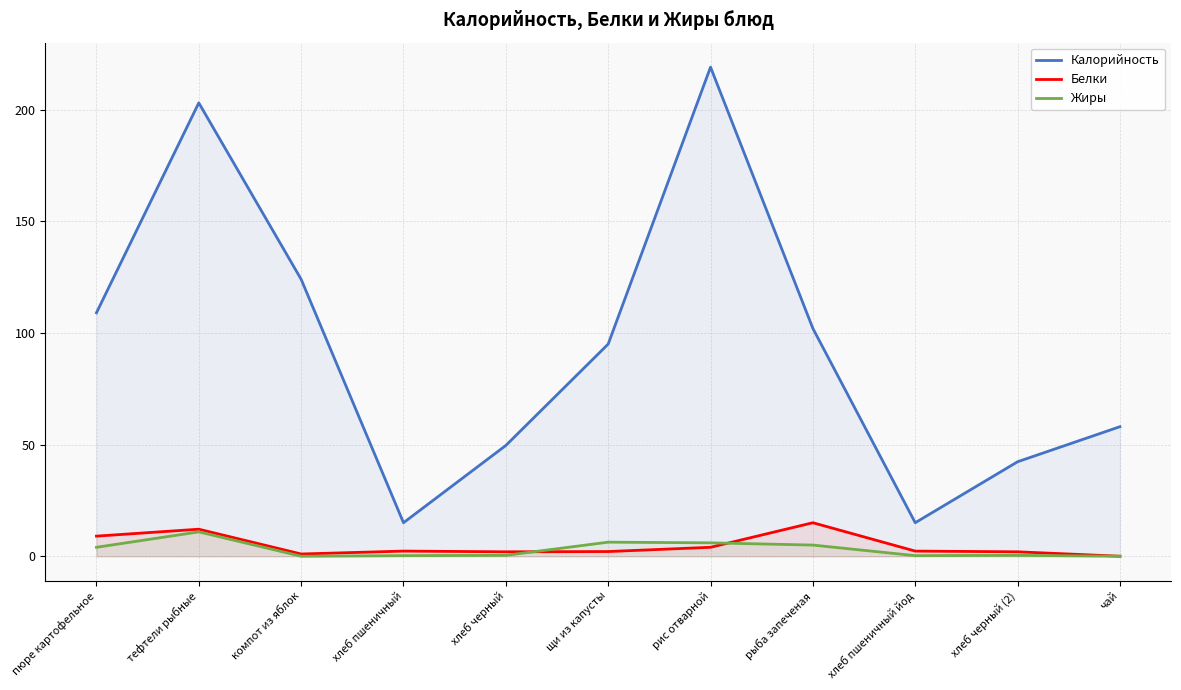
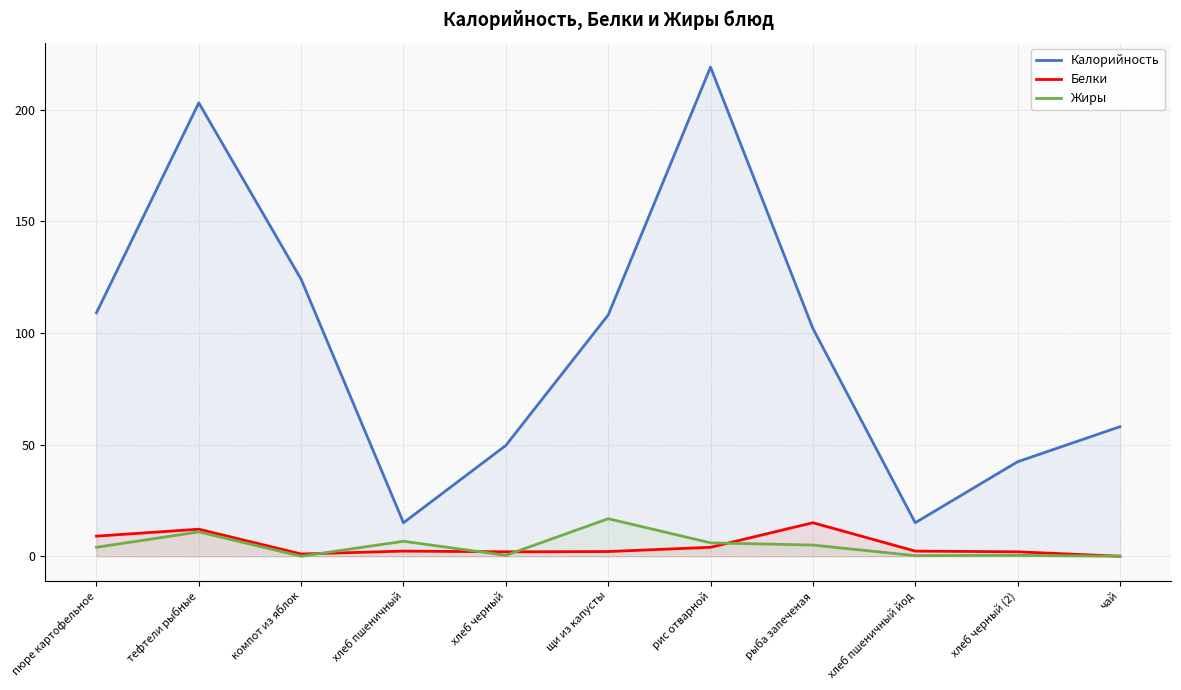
Жиры, хлеб пшеничный: 0 -> 7
Калорийность, щи из капусты: 95 -> 108
Жиры, щи из капусты: 6 -> 17
